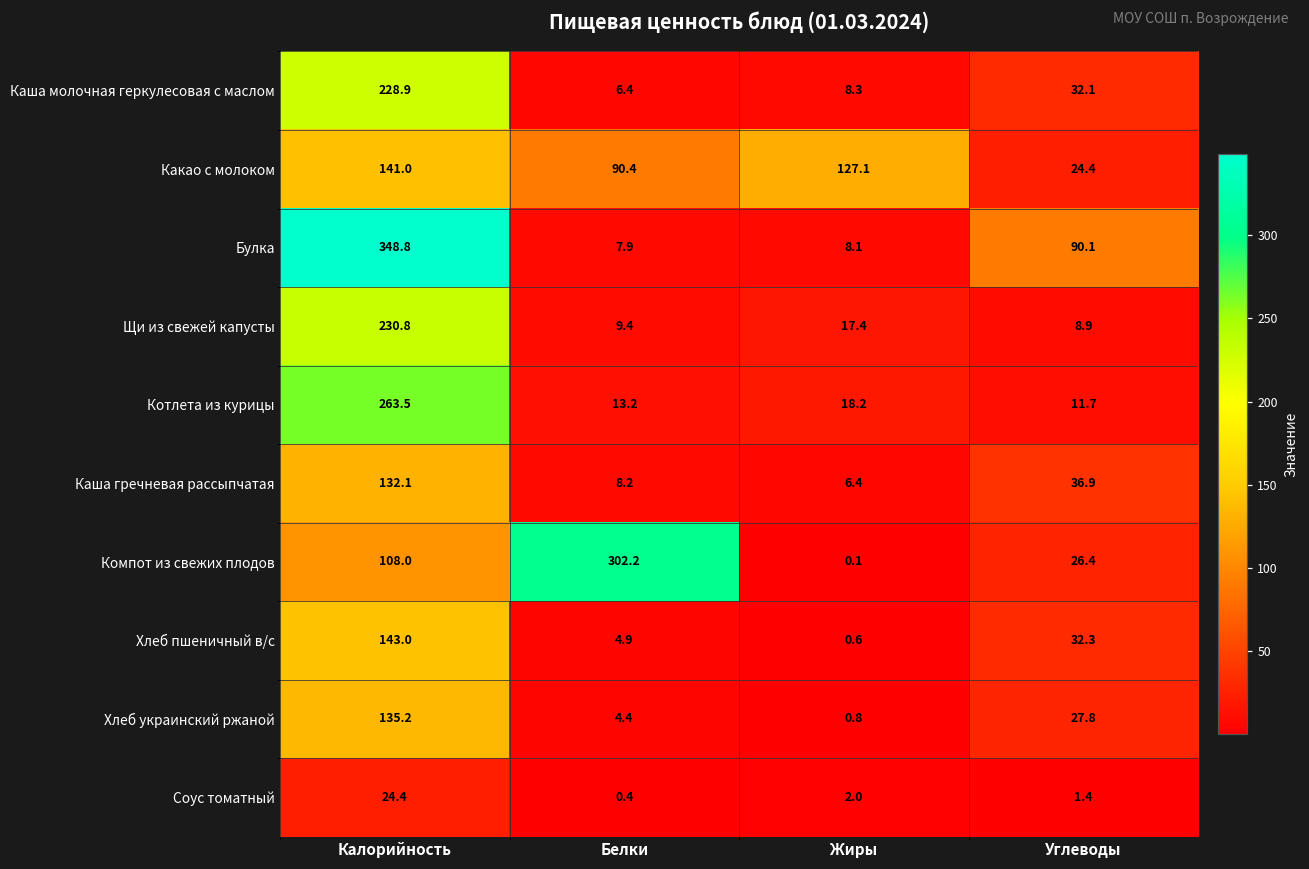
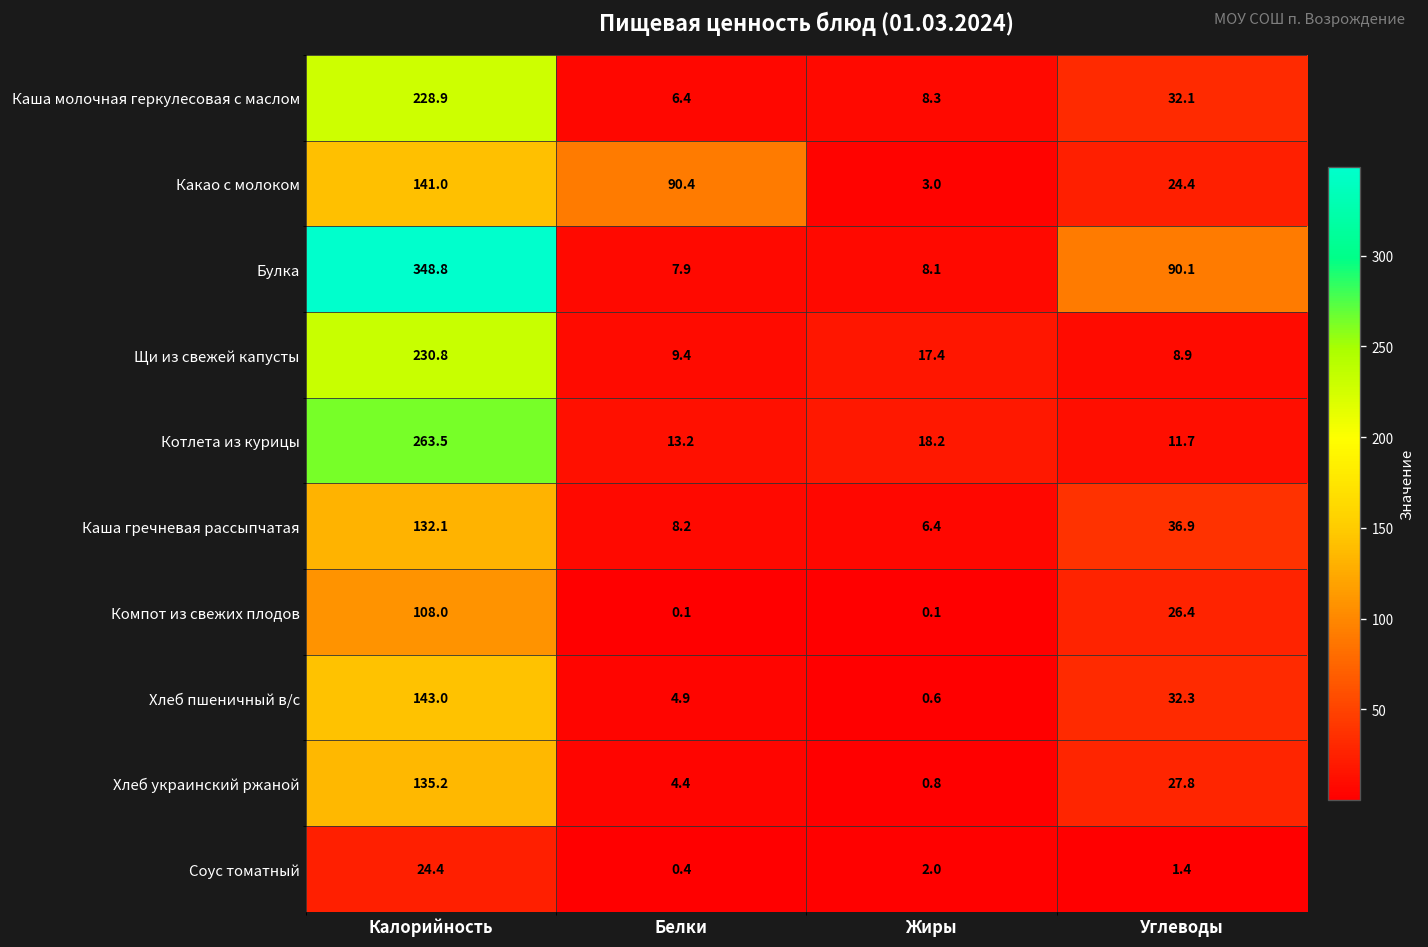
Какао с молоком, Жиры: 127.1 -> 3.0
Компот из свежих плодов, Белки: 302.2 -> 0.1
